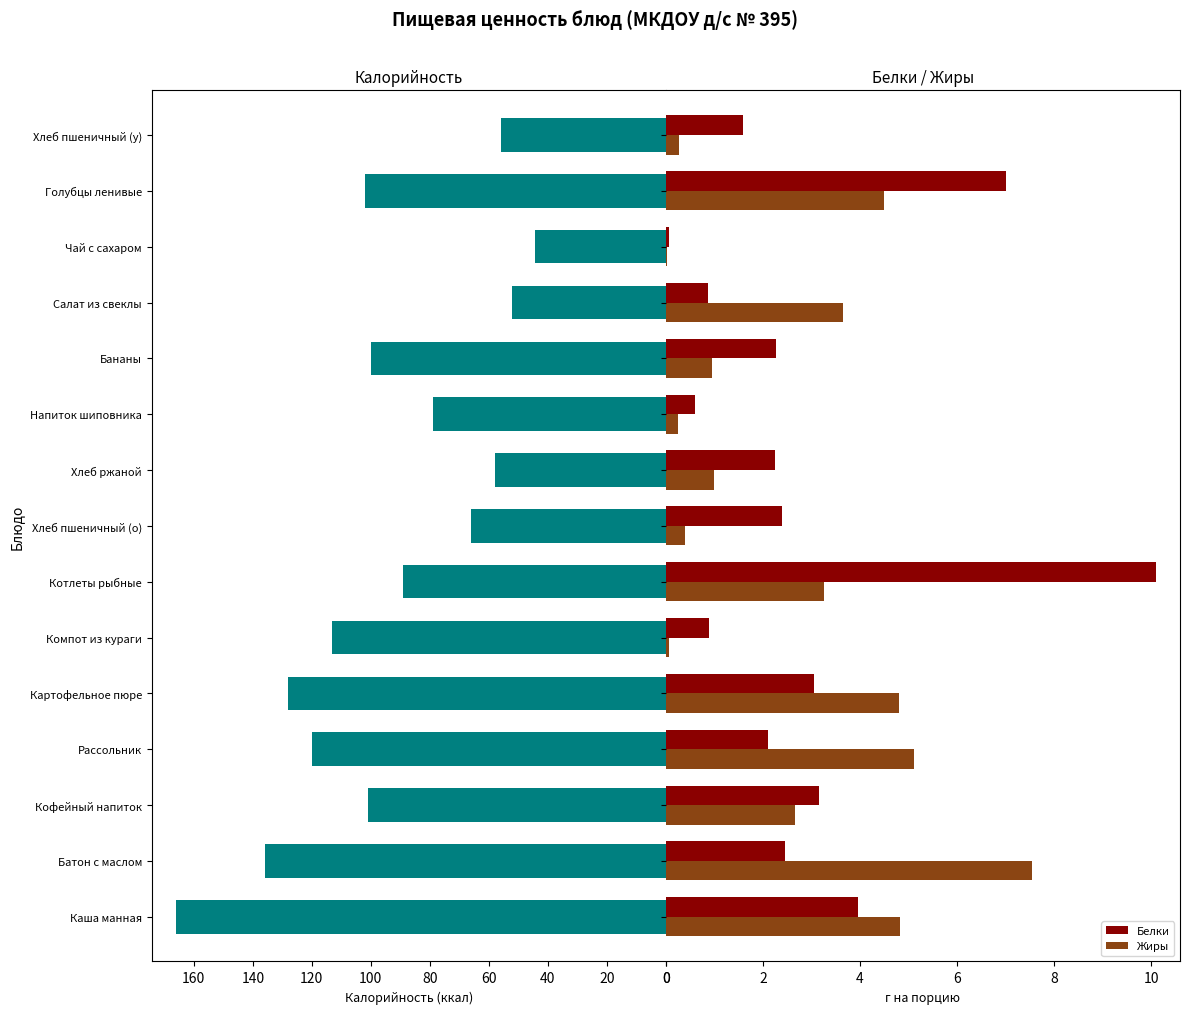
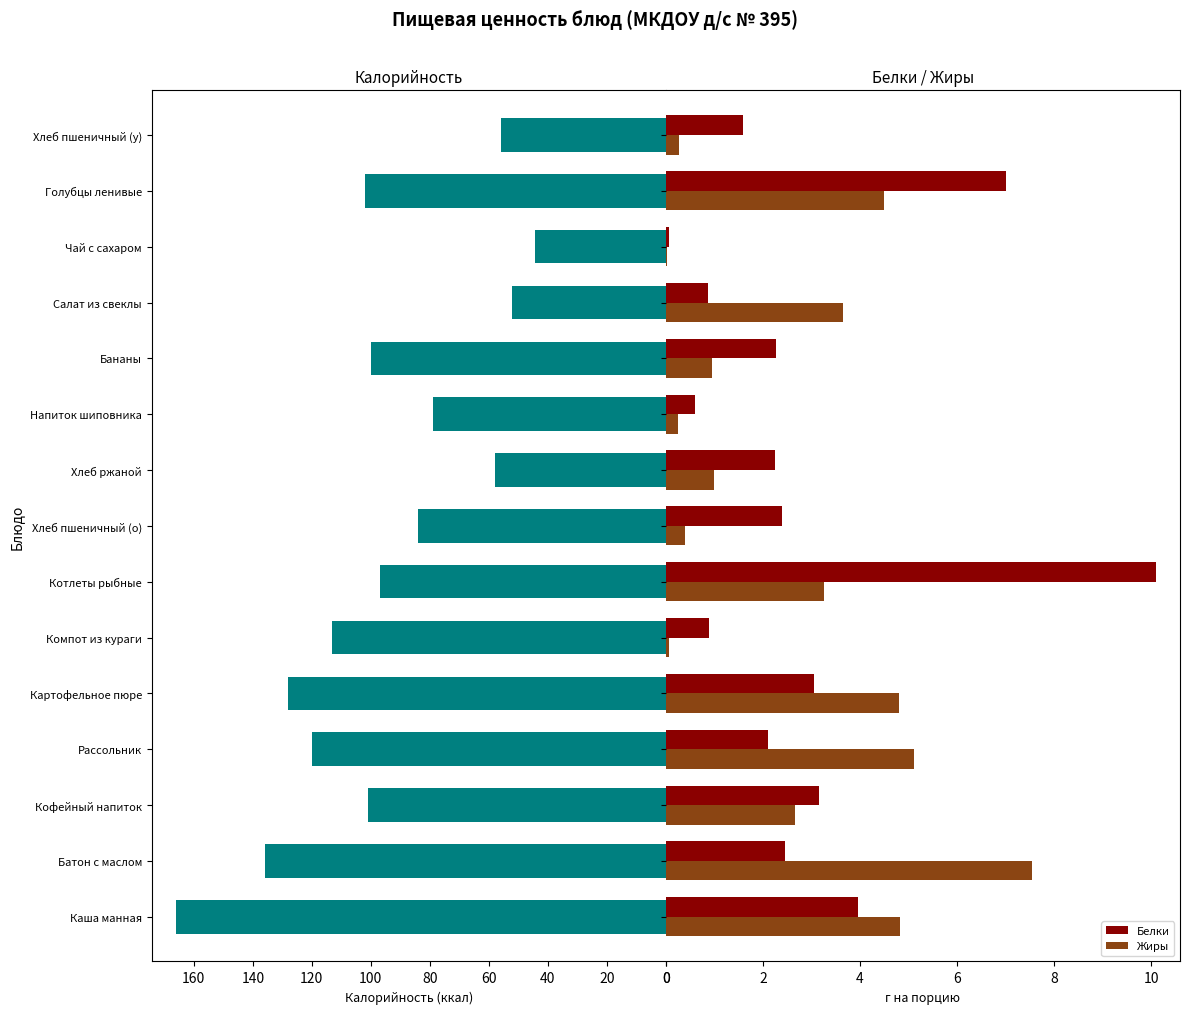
Калорийность, Хлеб пшеничный (о): 66 -> 84
Калорийность, Котлеты рыбные: 89 -> 97
